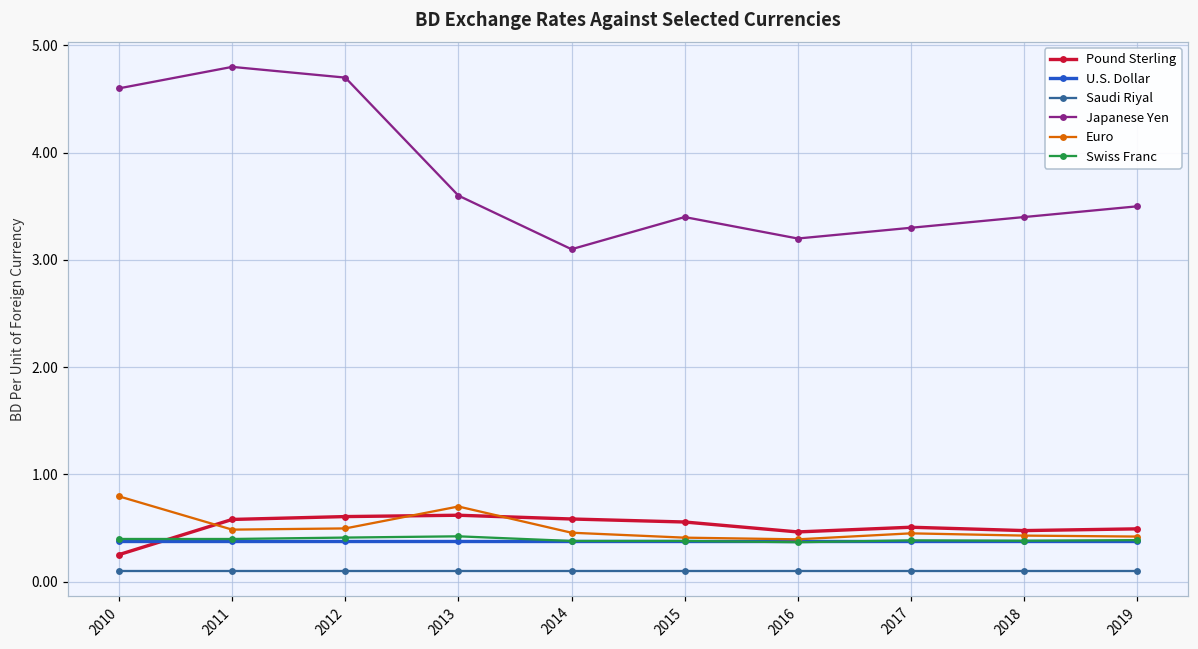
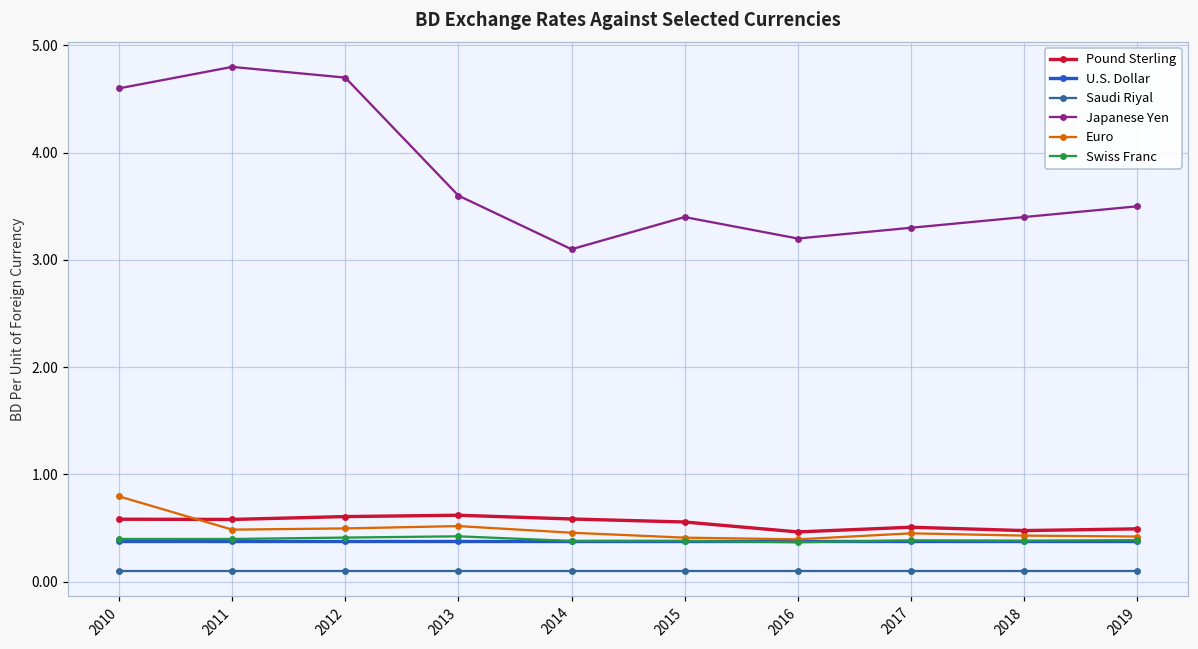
Pound Sterling, 2010: 0.3 -> 0.6
Euro, 2013: 0.7 -> 0.5
